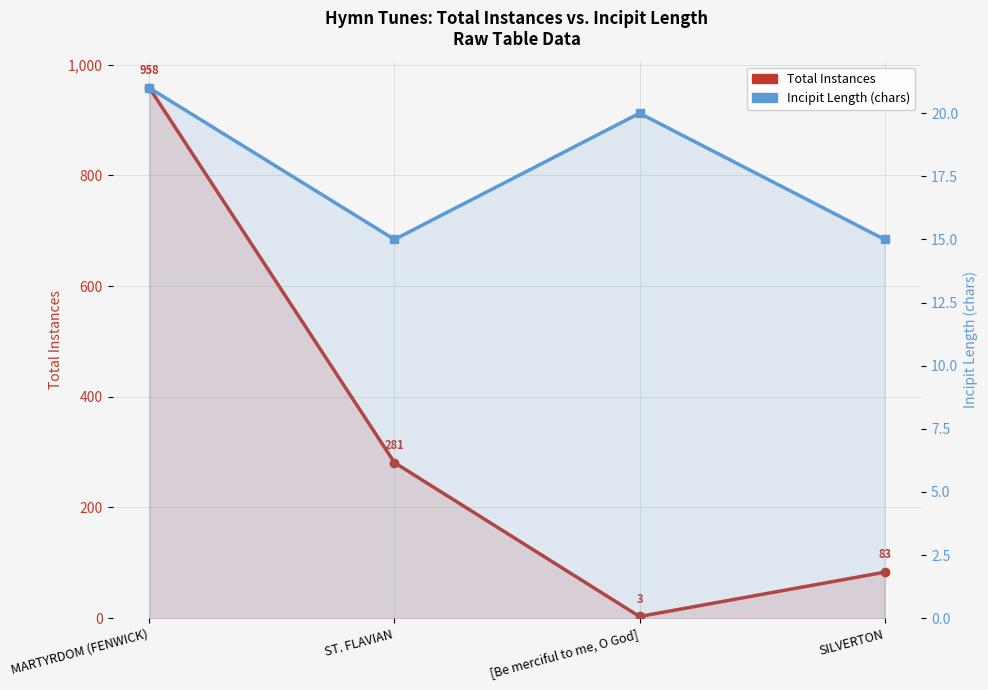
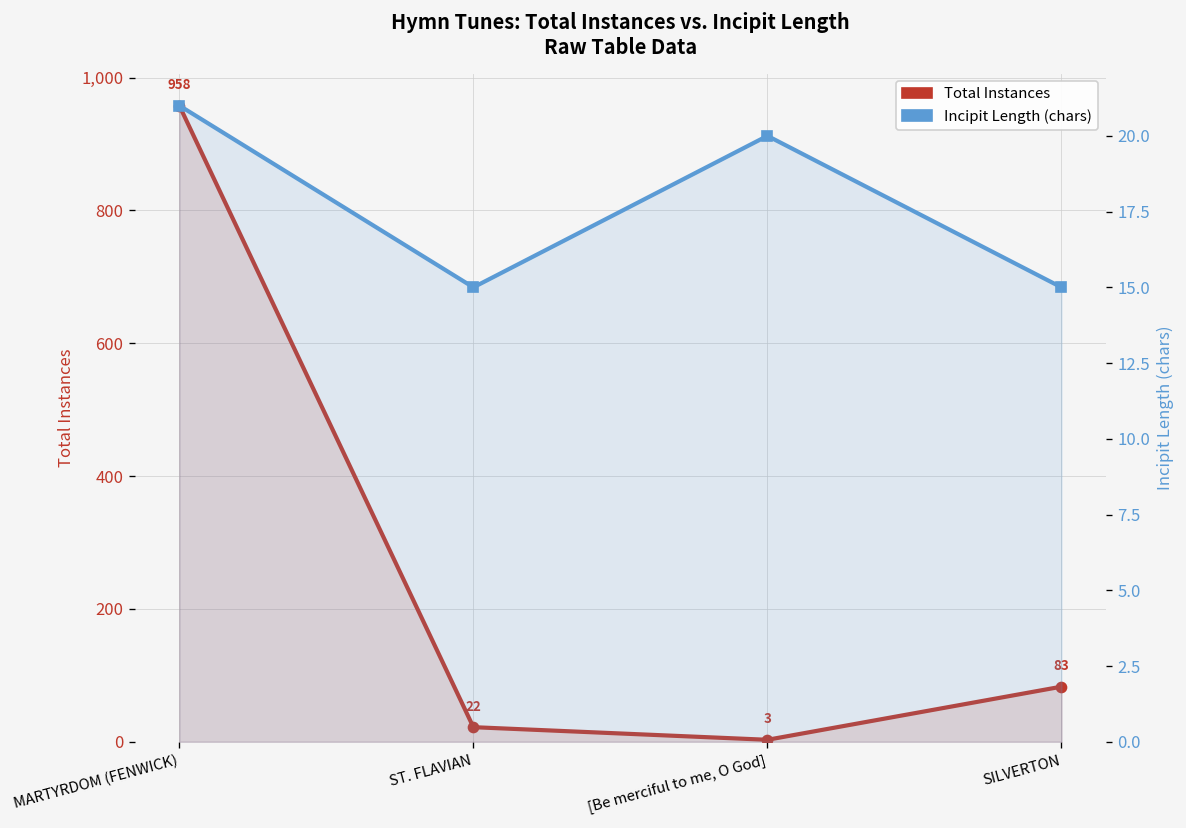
Total Instances, ST. FLAVIAN: 281 -> 22
